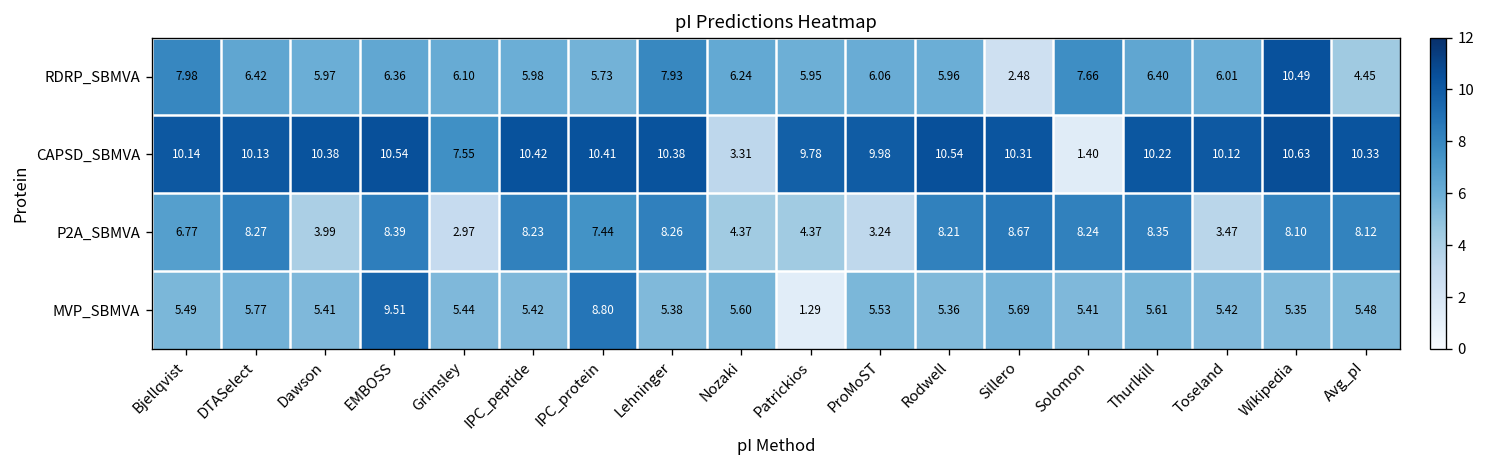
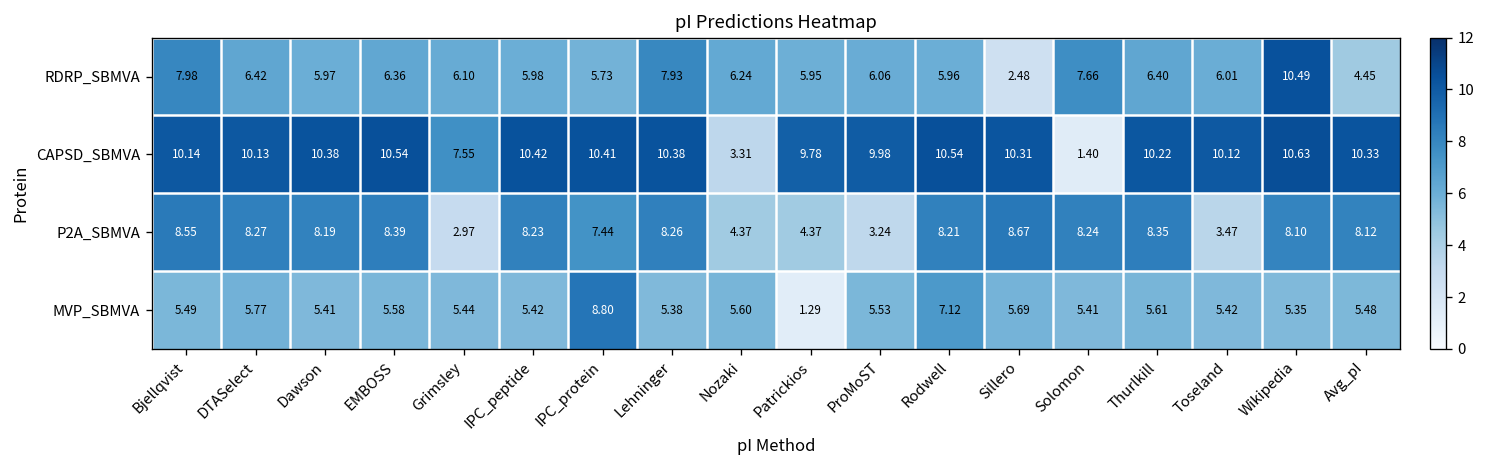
P2A_SBMVA, Bjellqvist: 6.77 -> 8.55
P2A_SBMVA, Dawson: 3.99 -> 8.19
MVP_SBMVA, EMBOSS: 9.51 -> 5.58
MVP_SBMVA, Rodwell: 5.36 -> 7.12
